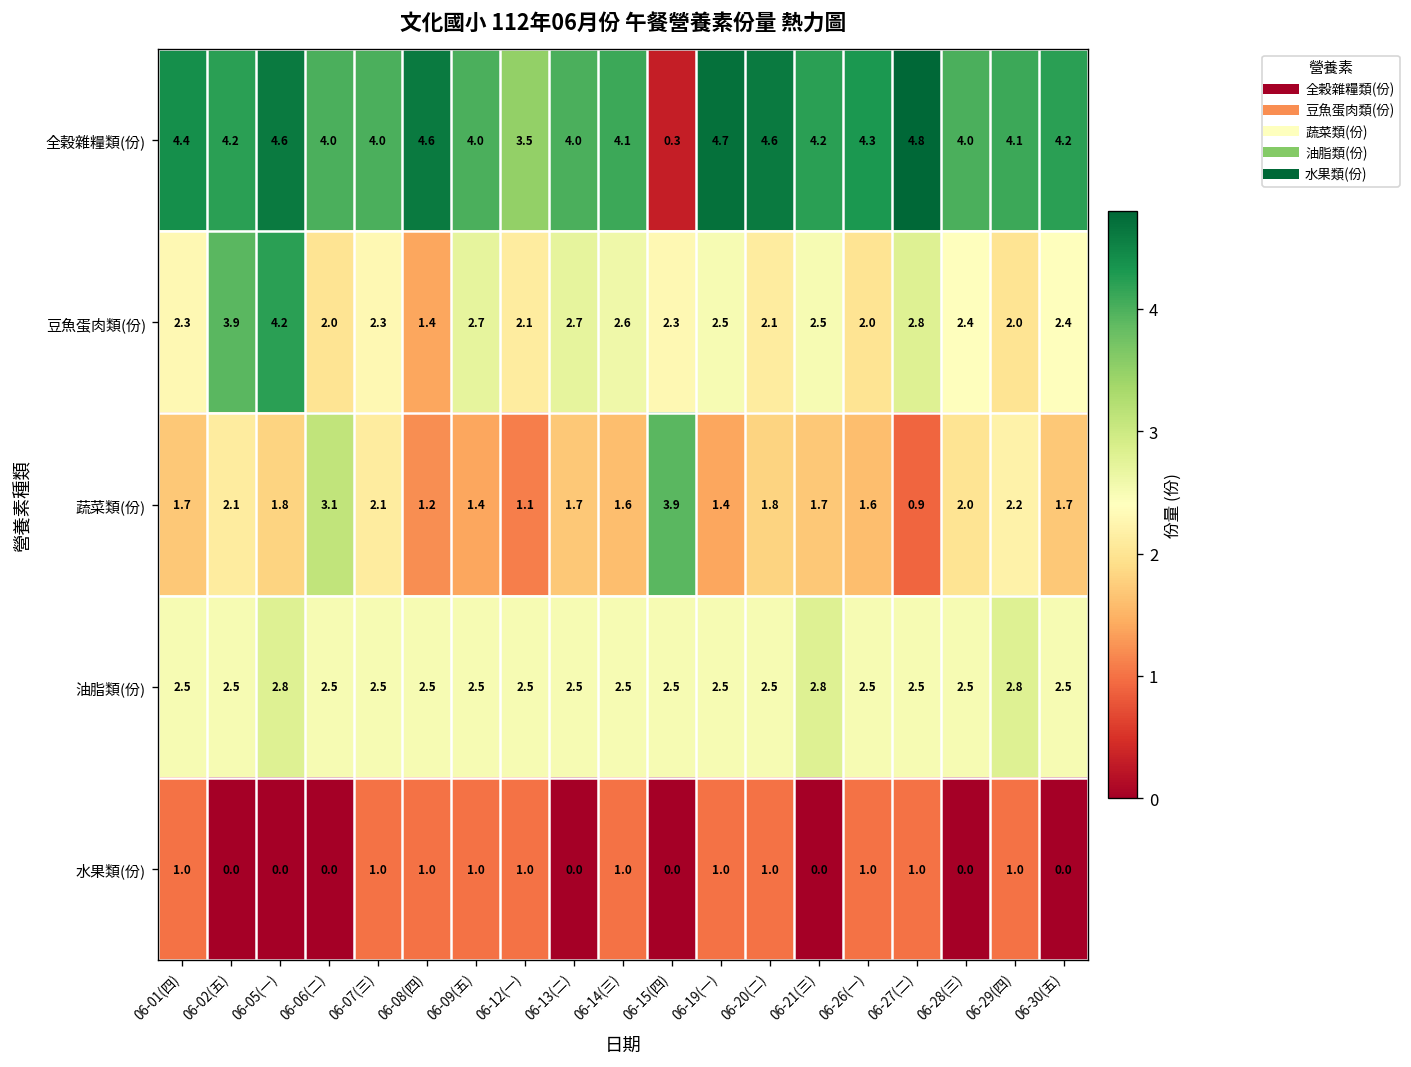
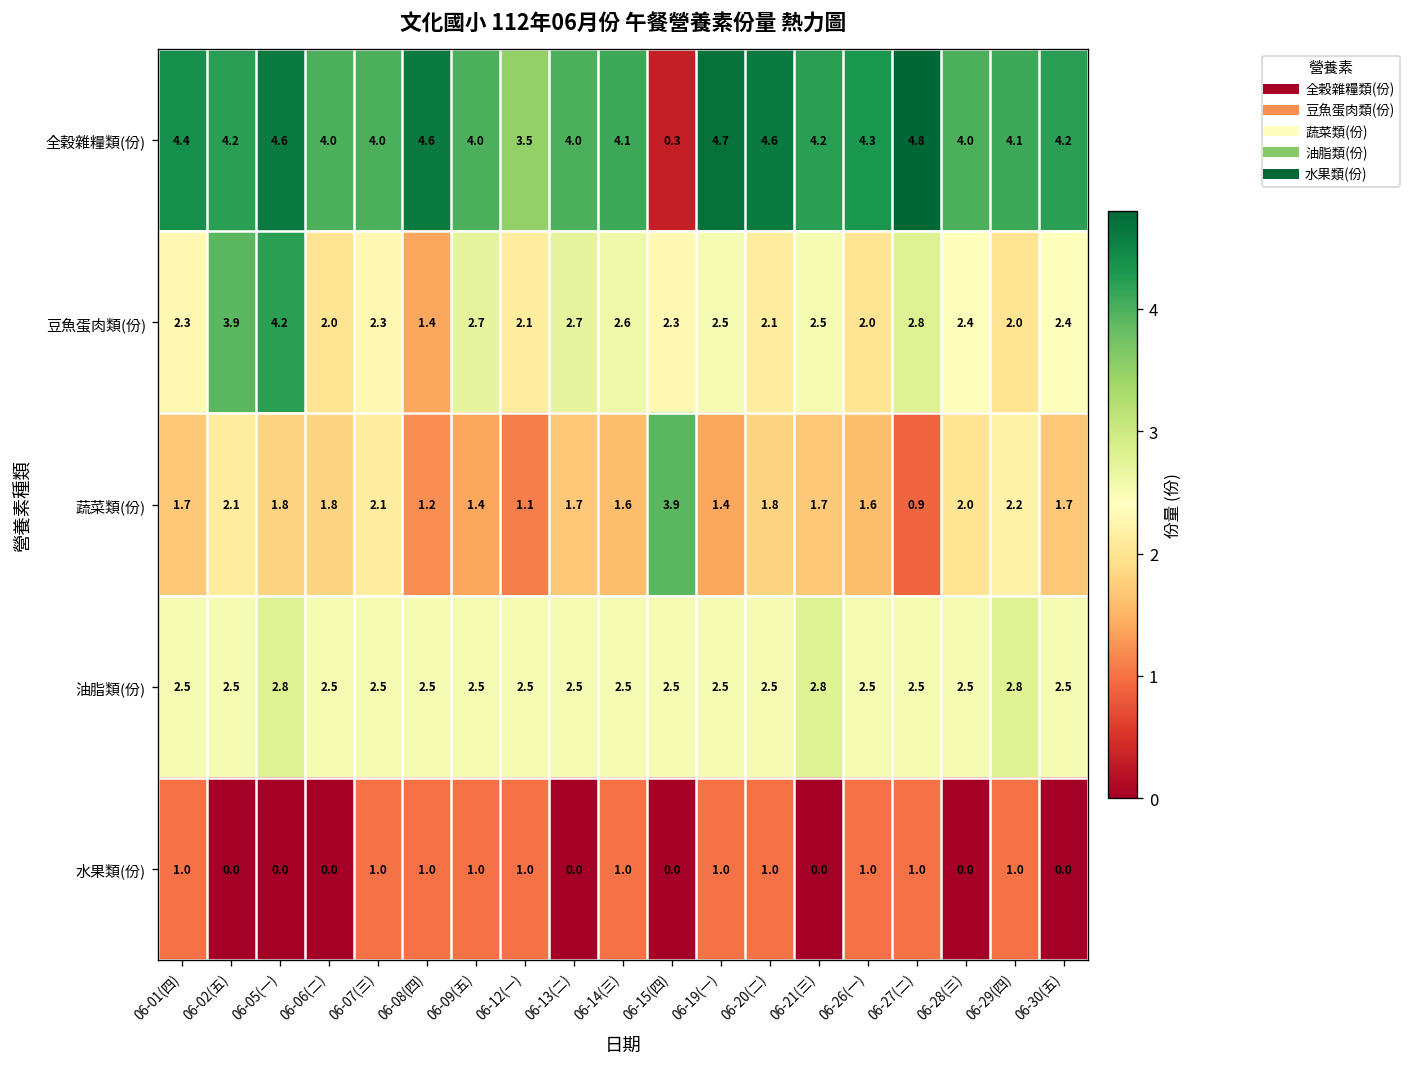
蔬菜類(份), 06-06(二): 3.1 -> 1.8
